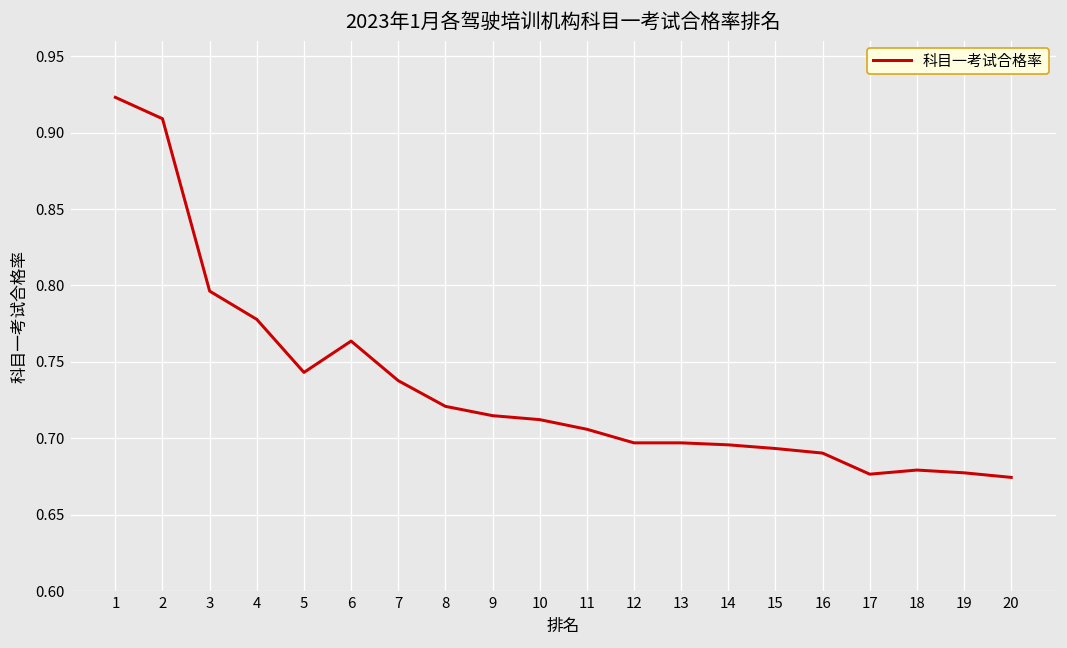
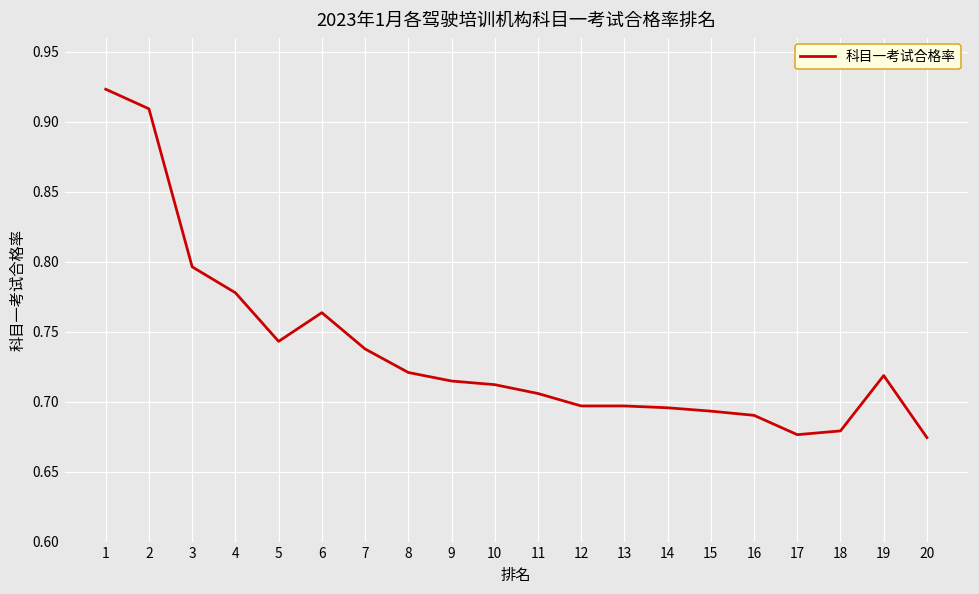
19: 0.677 -> 0.719
